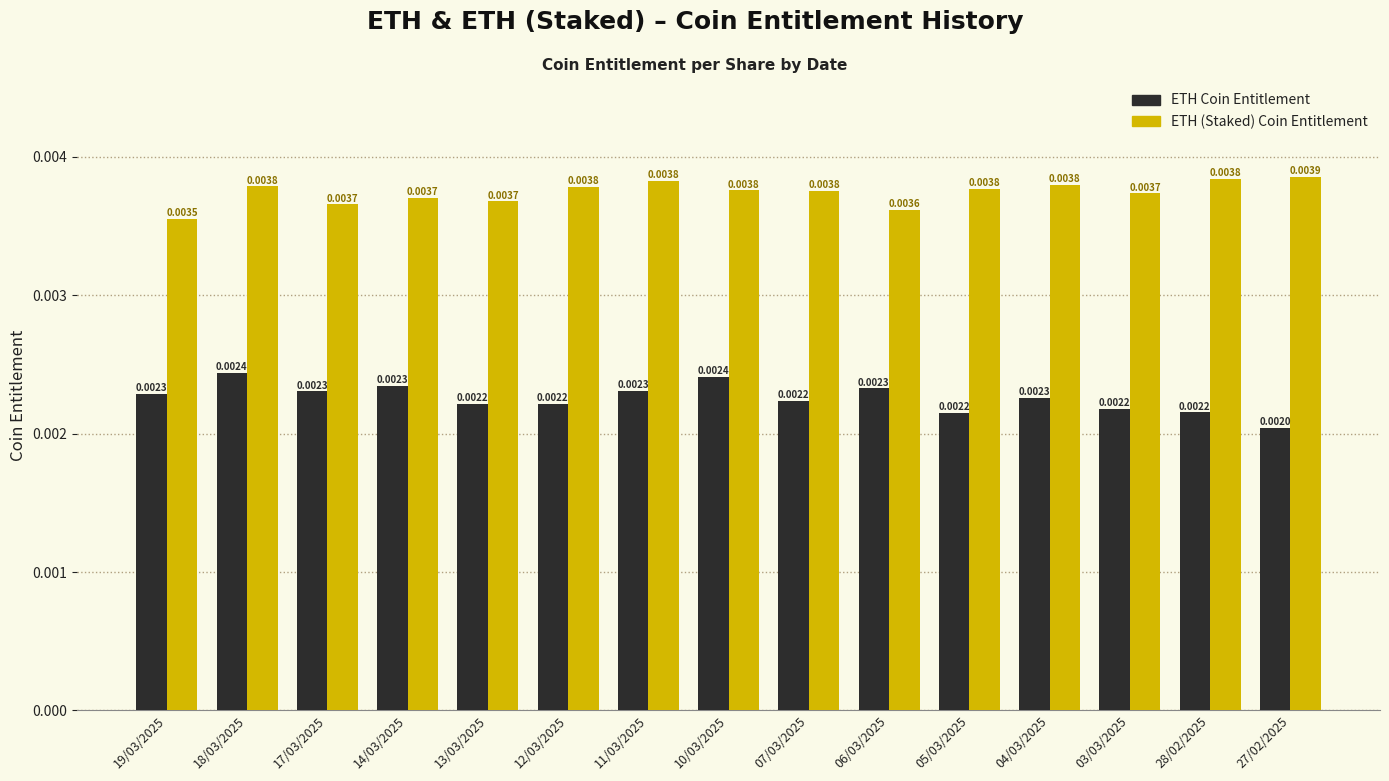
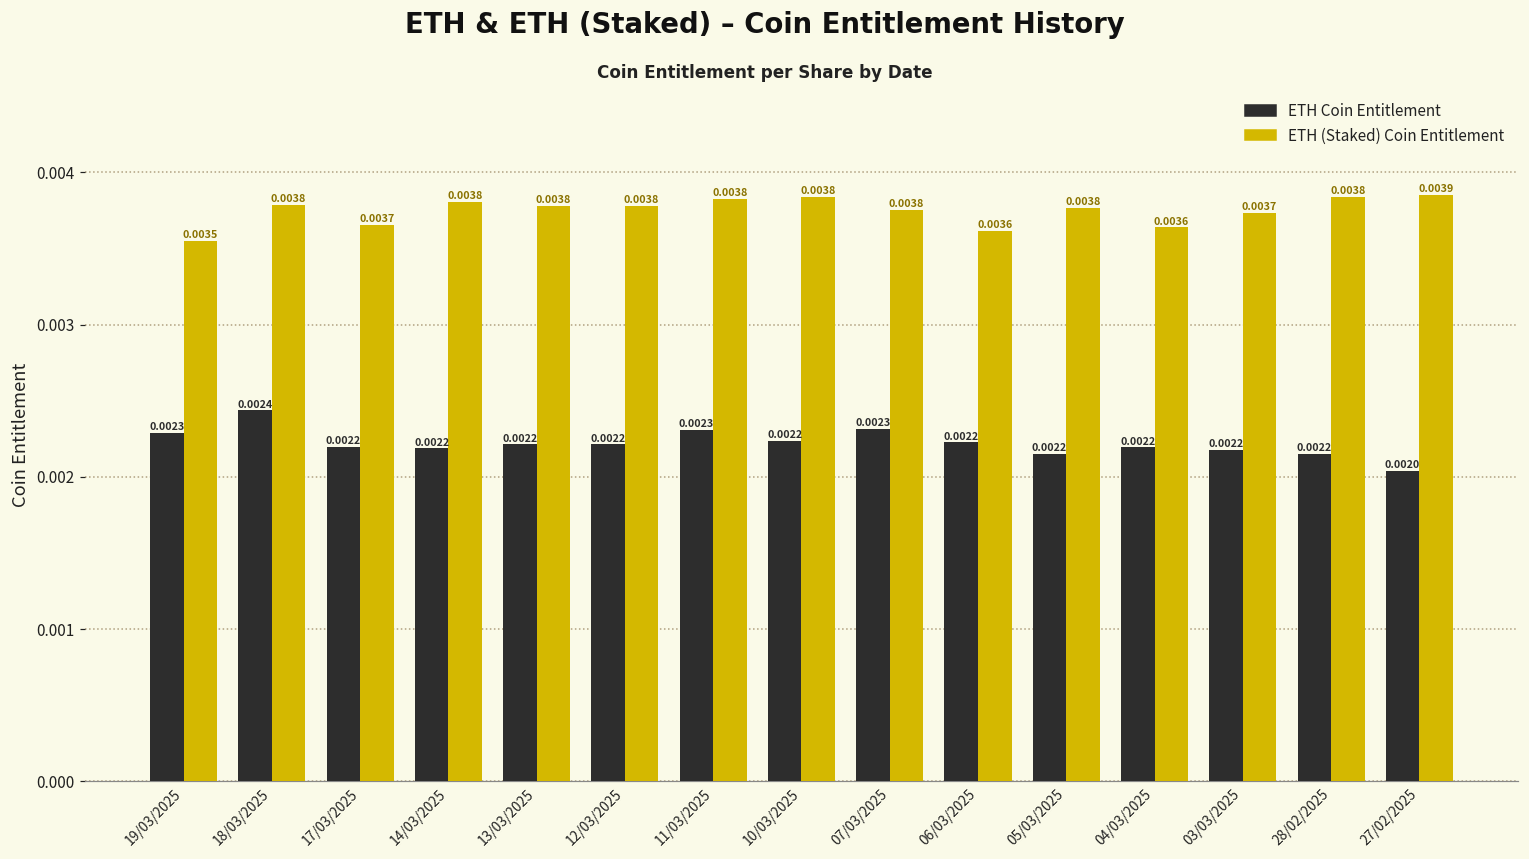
ETH Coin Entitlement, 17/03/2025: 0.0023 -> 0.0022
ETH Coin Entitlement, 14/03/2025: 0.0023 -> 0.0022
ETH (Staked) Coin Entitlement, 14/03/2025: 0.0037 -> 0.0038
ETH (Staked) Coin Entitlement, 13/03/2025: 0.0037 -> 0.0038
ETH Coin Entitlement, 10/03/2025: 0.0024 -> 0.0022
ETH (Staked) Coin Entitlement, 10/03/2025: 0.00376 -> 0.00384
ETH Coin Entitlement, 07/03/2025: 0.0022 -> 0.0023
ETH Coin Entitlement, 06/03/2025: 0.0023 -> 0.0022
ETH Coin Entitlement, 04/03/2025: 0.0023 -> 0.0022
ETH (Staked) Coin Entitlement, 04/03/2025: 0.0038 -> 0.0036
